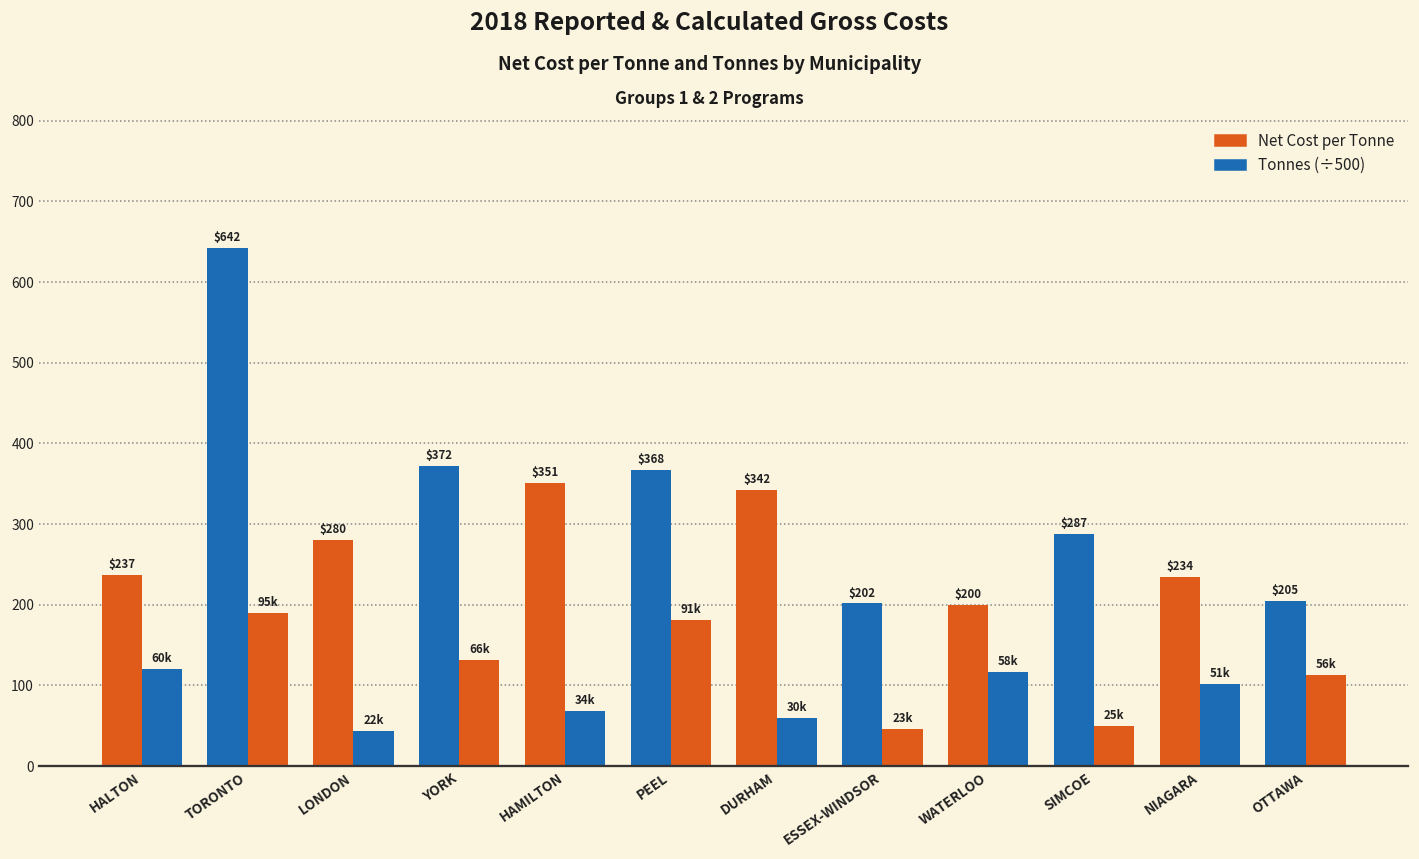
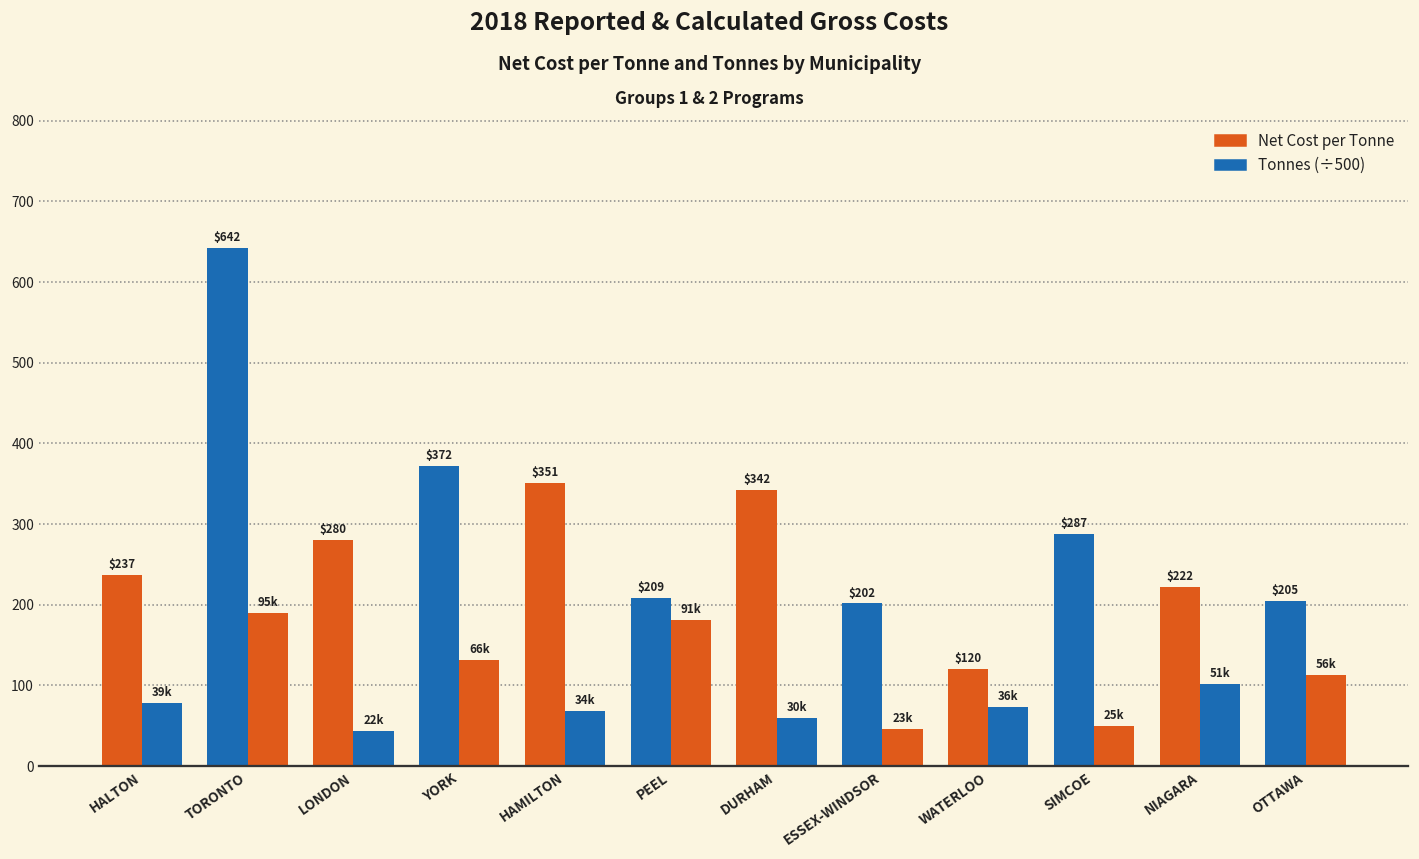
Tonnes (÷500), HALTON: 60k -> 39k
Net Cost per Tonne, PEEL: $368 -> $209
Net Cost per Tonne, WATERLOO: $200 -> $120
Tonnes (÷500), WATERLOO: 58k -> 36k
Net Cost per Tonne, NIAGARA: $234 -> $222
